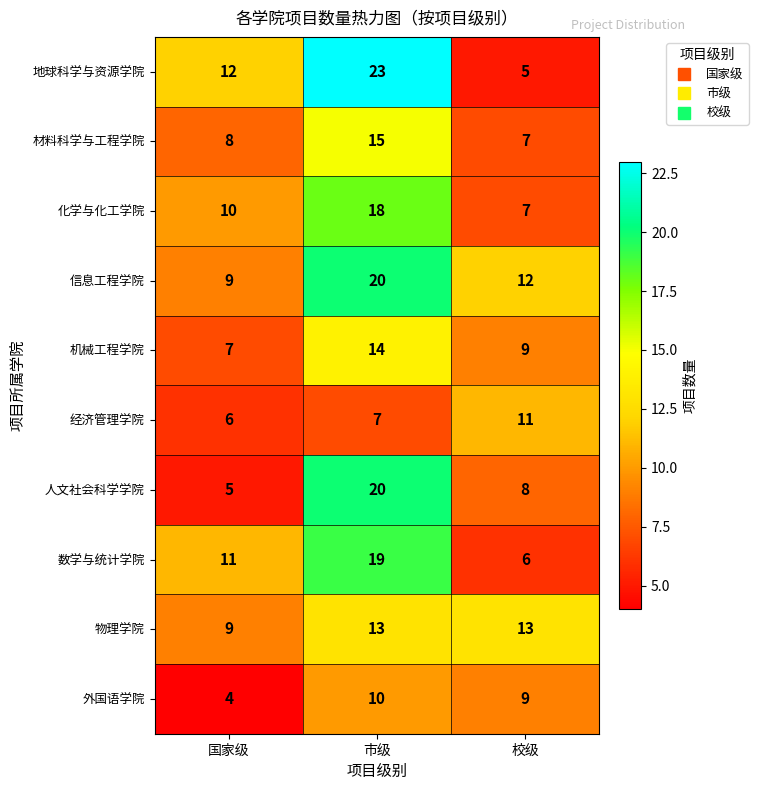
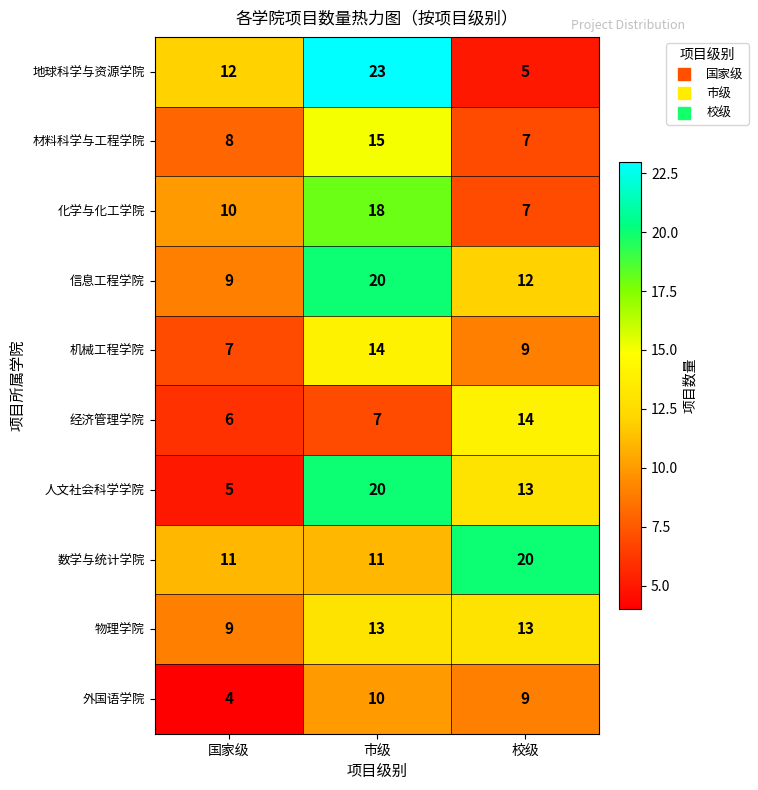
经济管理学院, 校级: 11 -> 14
人文社会科学学院, 校级: 8 -> 13
数学与统计学院, 市级: 19 -> 11
数学与统计学院, 校级: 6 -> 20
